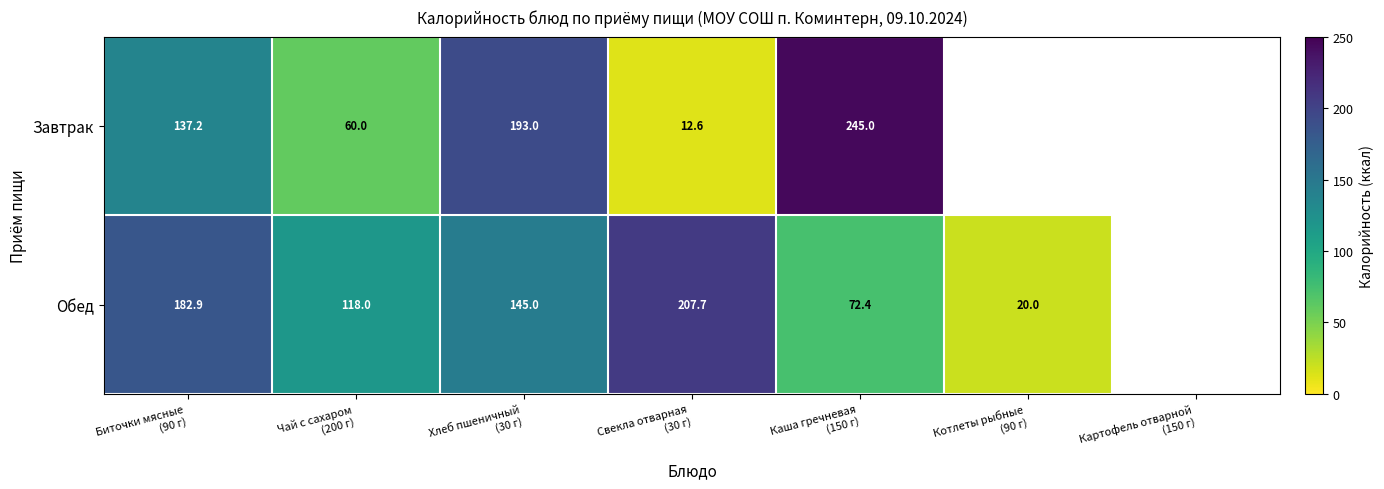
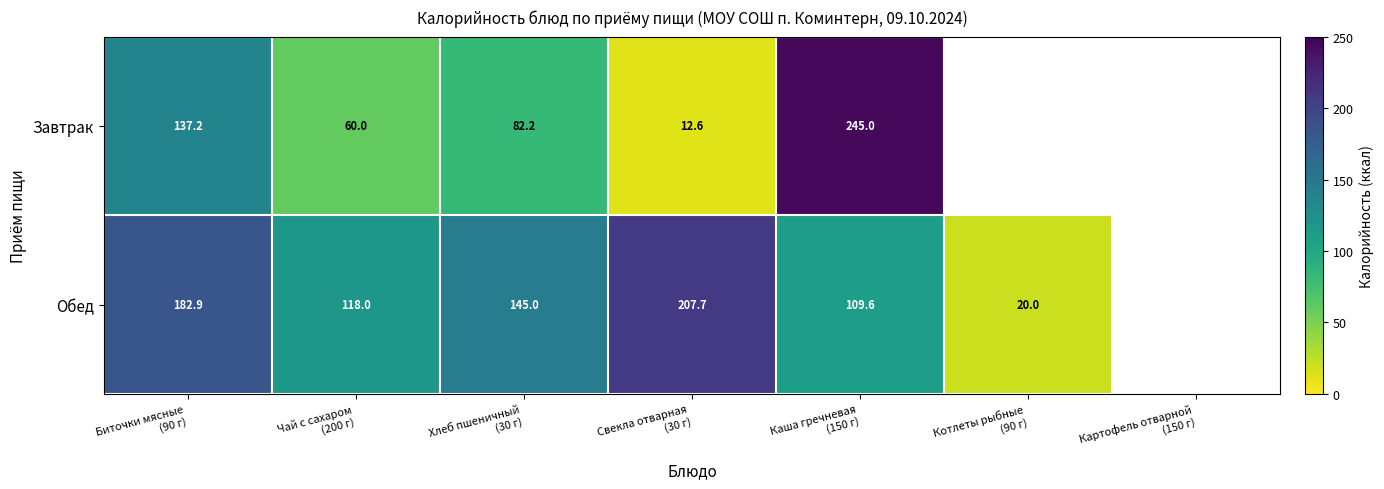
Завтрак, Хлеб пшеничный (30 г): 193.0 -> 82.2
Обед, Каша гречневая (150 г): 72.4 -> 109.6
